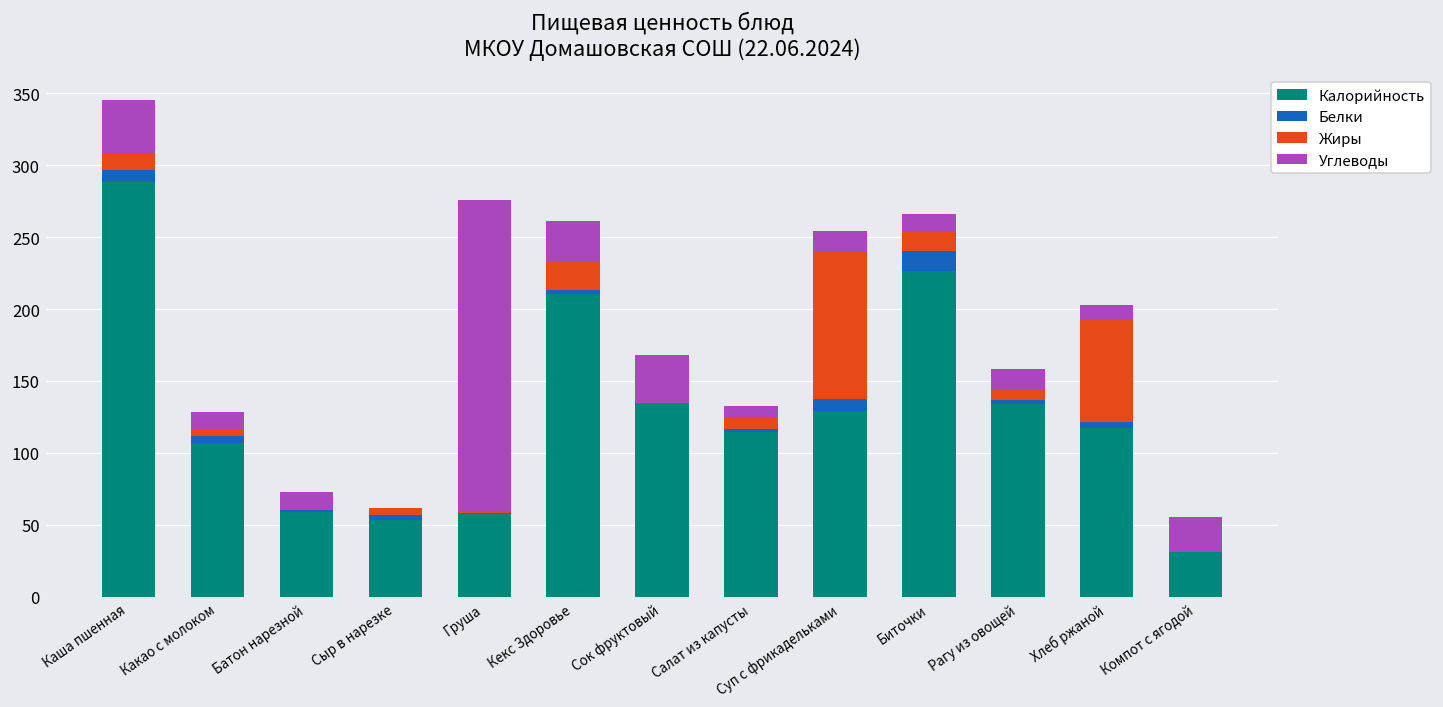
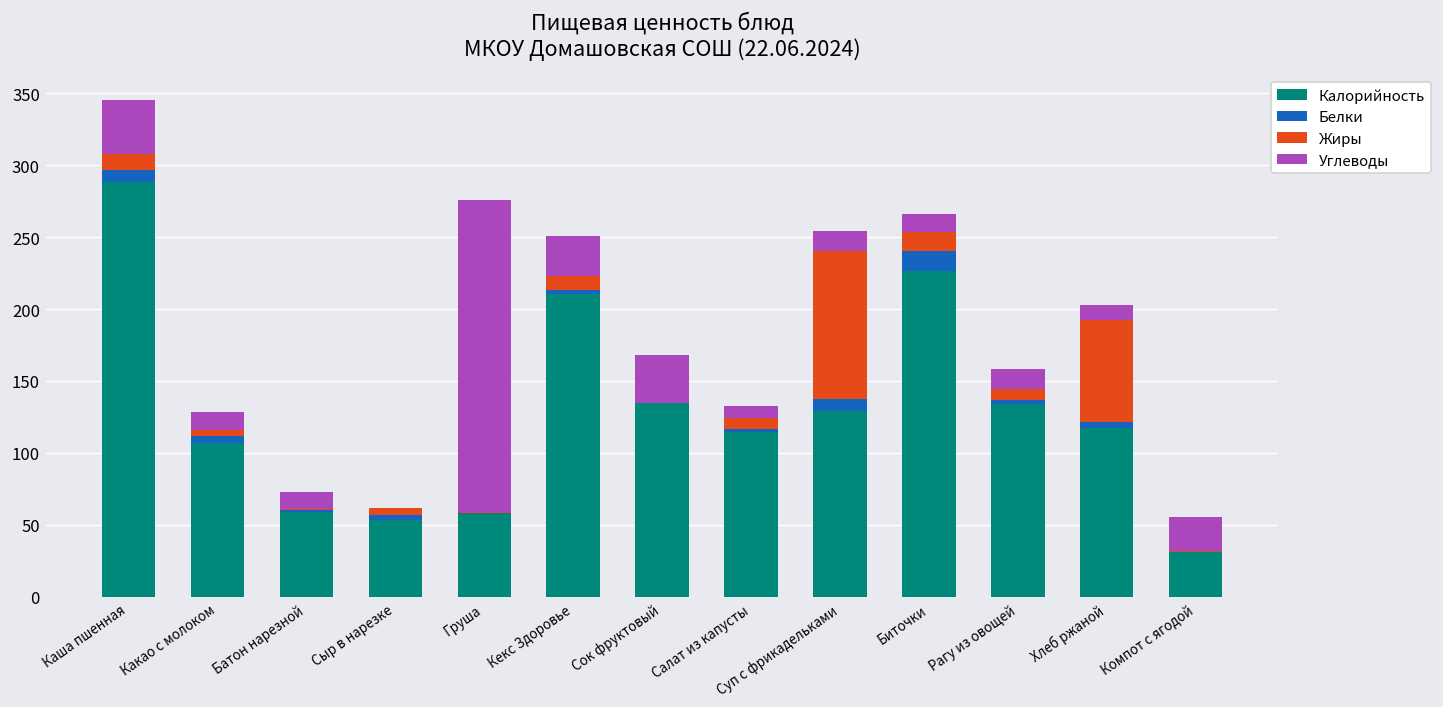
Жиры, Кекс Здоровье: 20 -> 10
